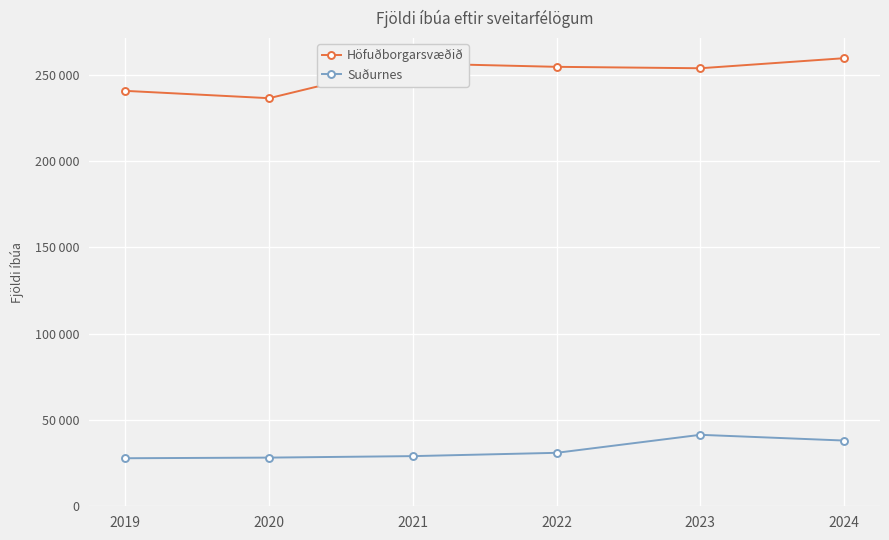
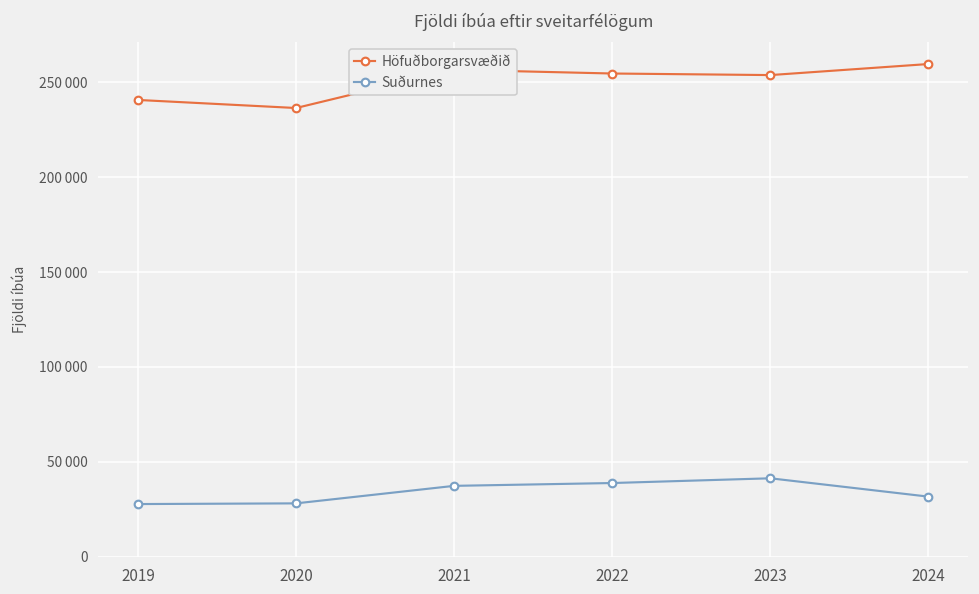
Suðurnes, 2021: 29000 -> 37000
Suðurnes, 2022: 31000 -> 39000
Suðurnes, 2024: 38000 -> 32000
